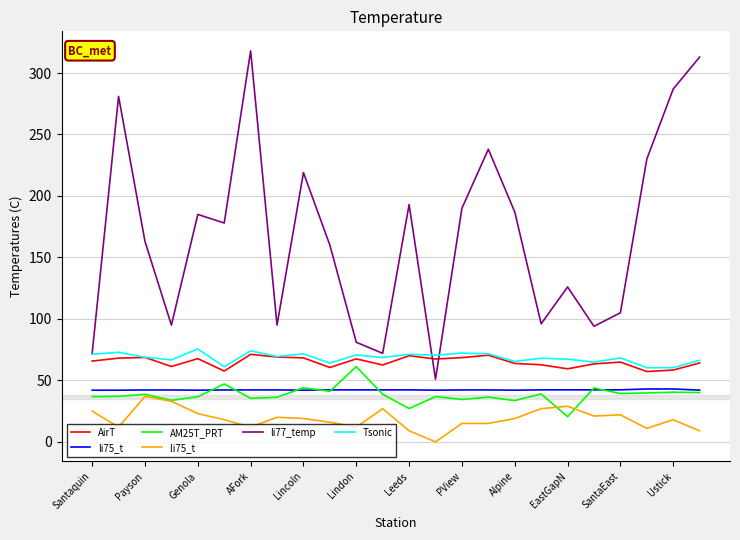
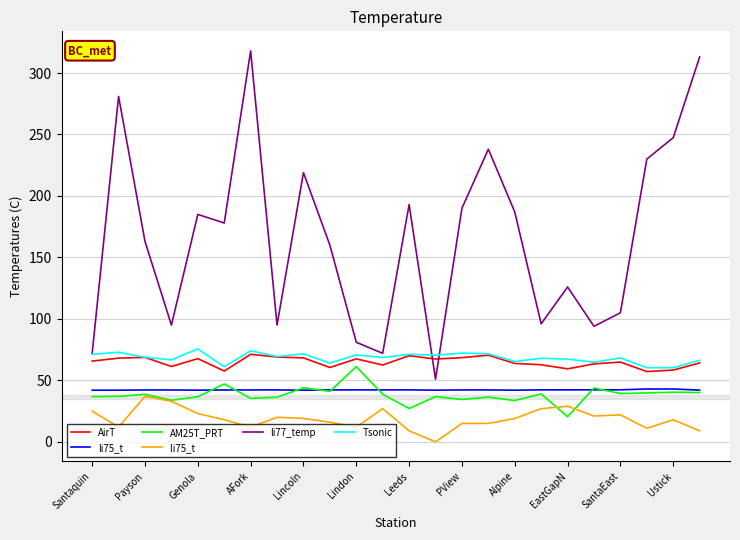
li77_temp, Ustick: 287 -> 247
